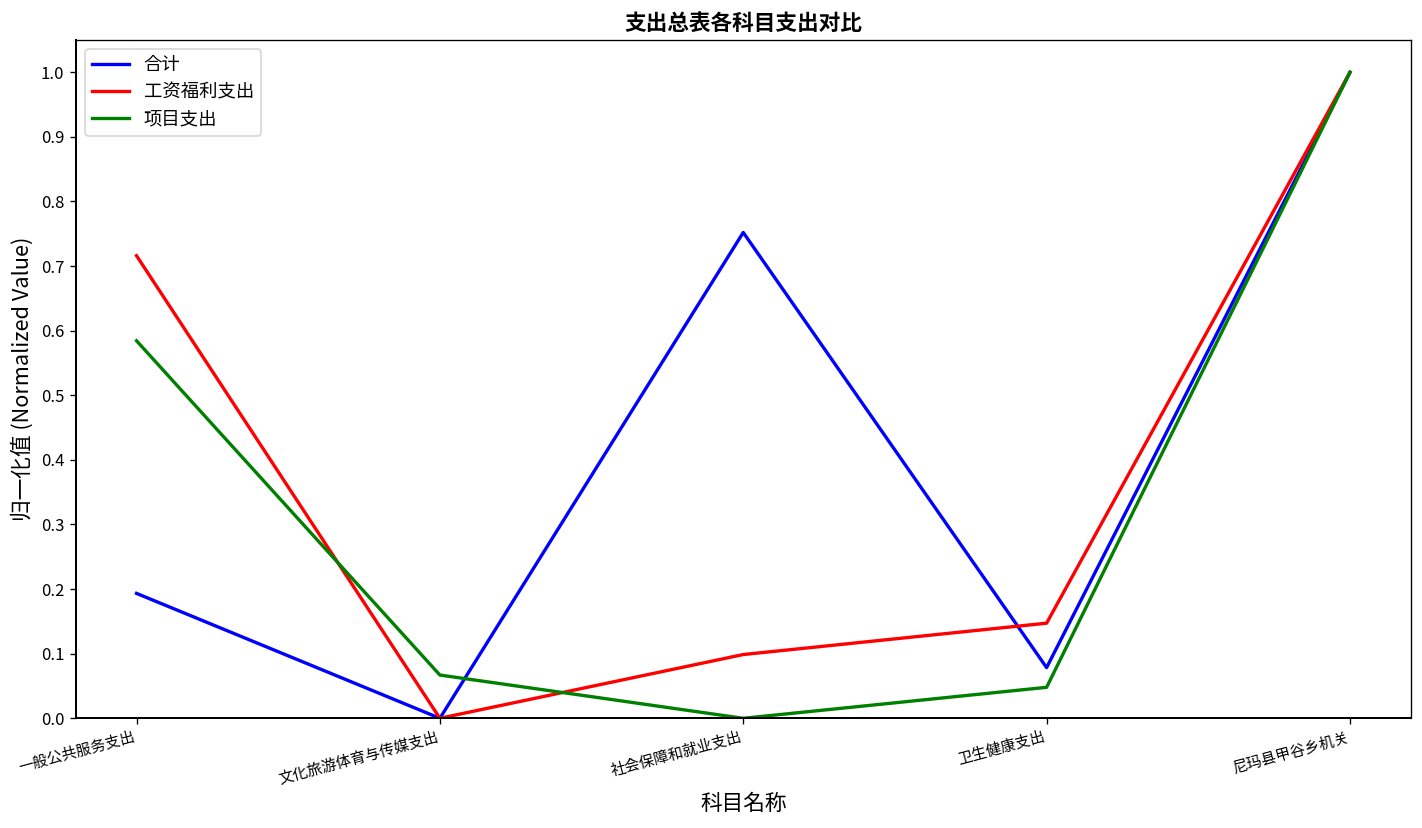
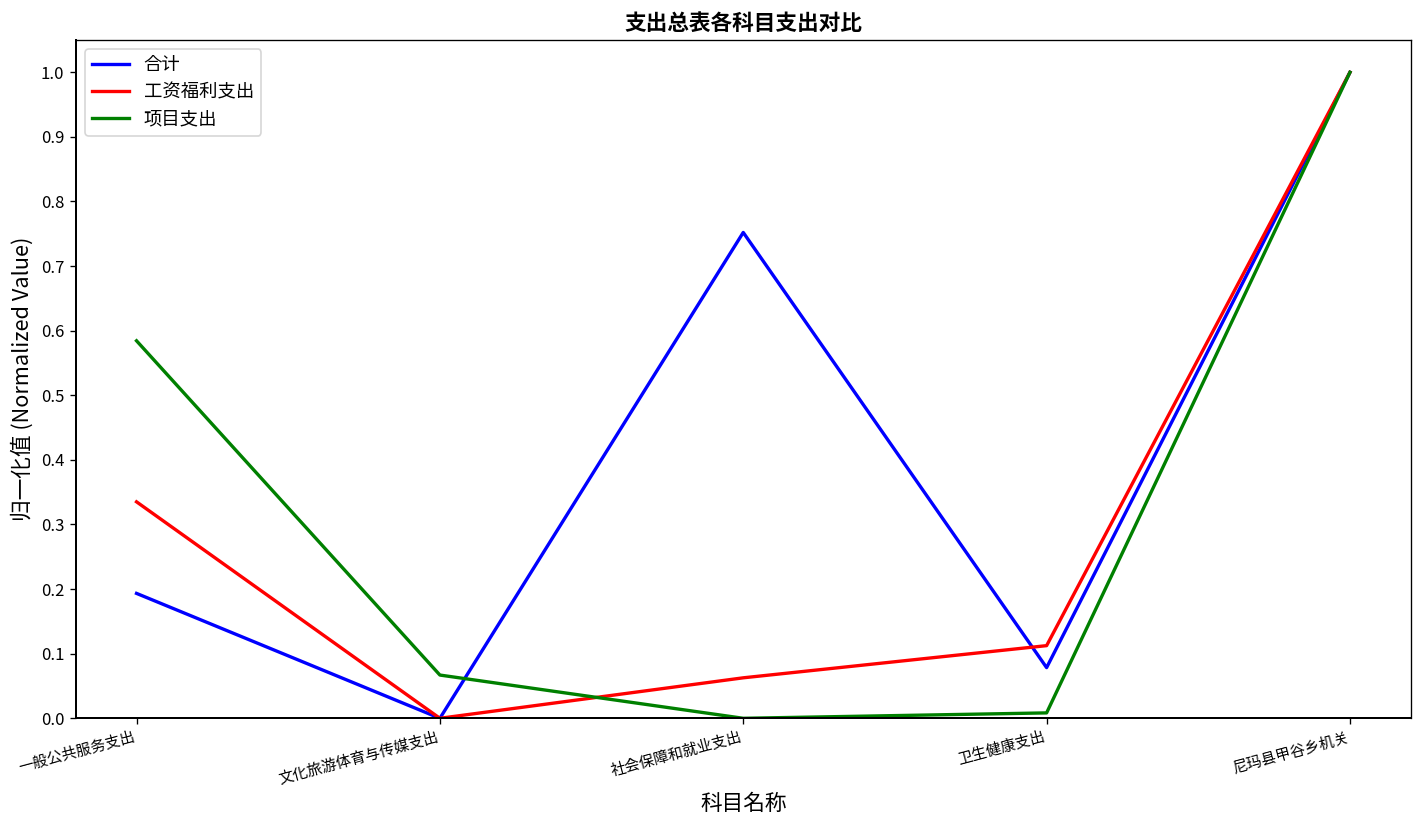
工资福利支出, 一般公共服务支出: 0.72 -> 0.34
工资福利支出, 社会保障和就业支出: 0.10 -> 0.06
工资福利支出, 卫生健康支出: 0.15 -> 0.11
项目支出, 卫生健康支出: 0.05 -> 0.01
